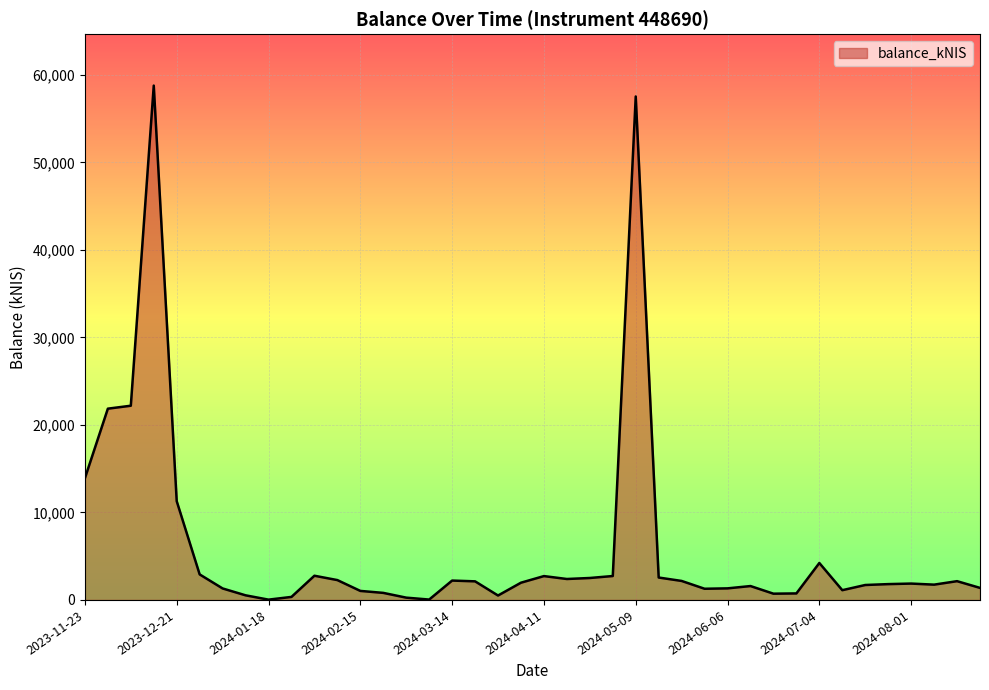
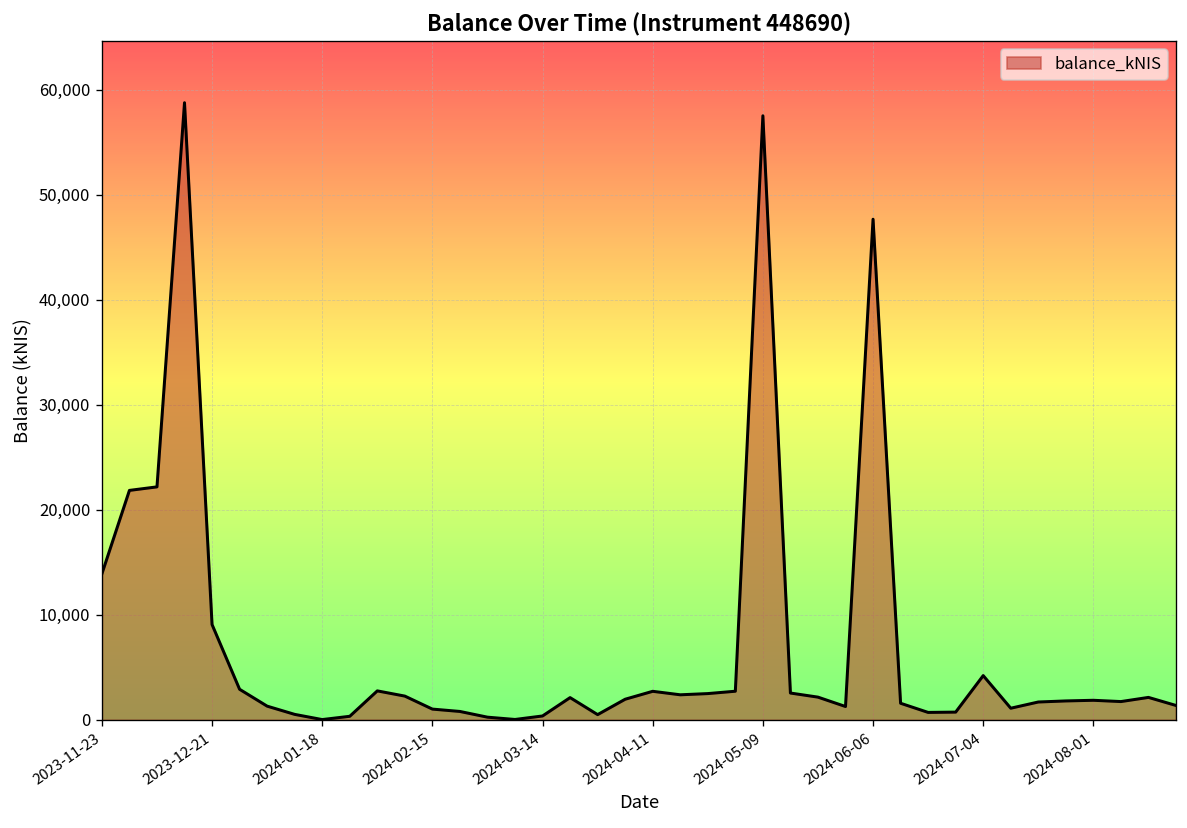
2023-12-21: 11,000 -> 9,000
2024-03-14: 2,000 -> 0
2024-06-06: 1,000 -> 48,000
